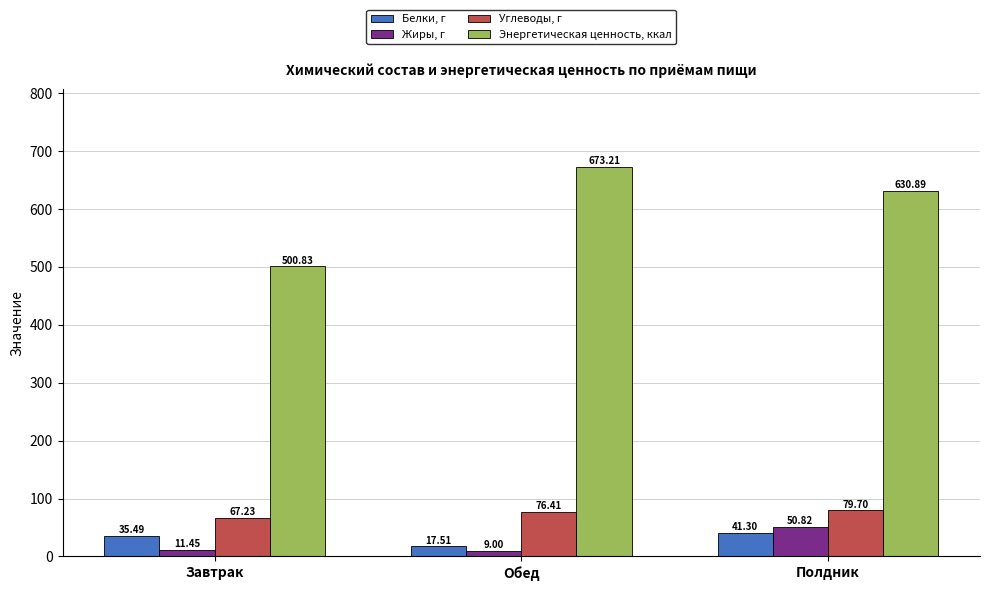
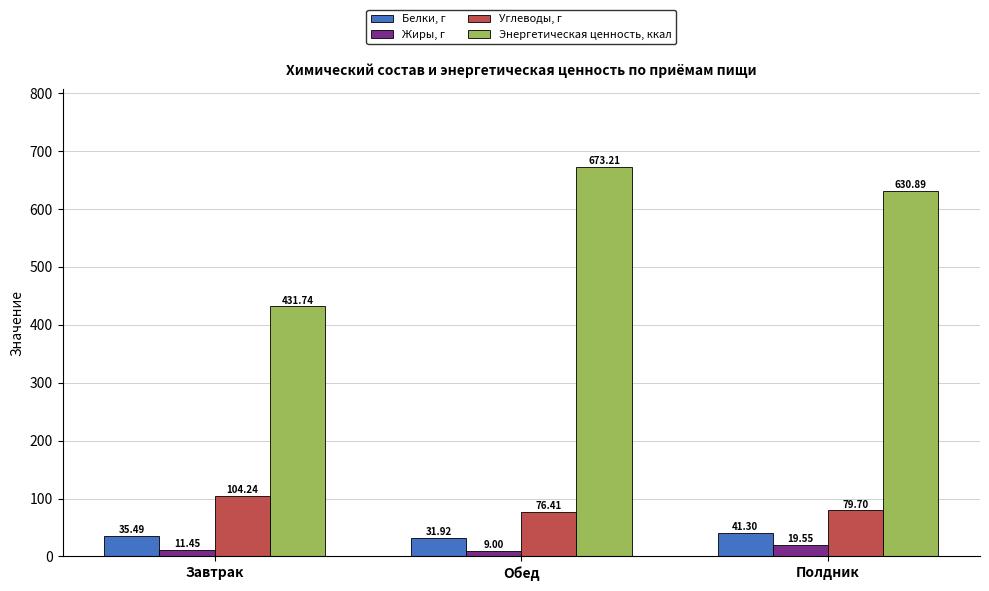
Углеводы, г, Завтрак: 67.23 -> 104.24
Энергетическая ценность, ккал, Завтрак: 500.83 -> 431.74
Белки, г, Обед: 17.51 -> 31.92
Жиры, г, Полдник: 50.82 -> 19.55
